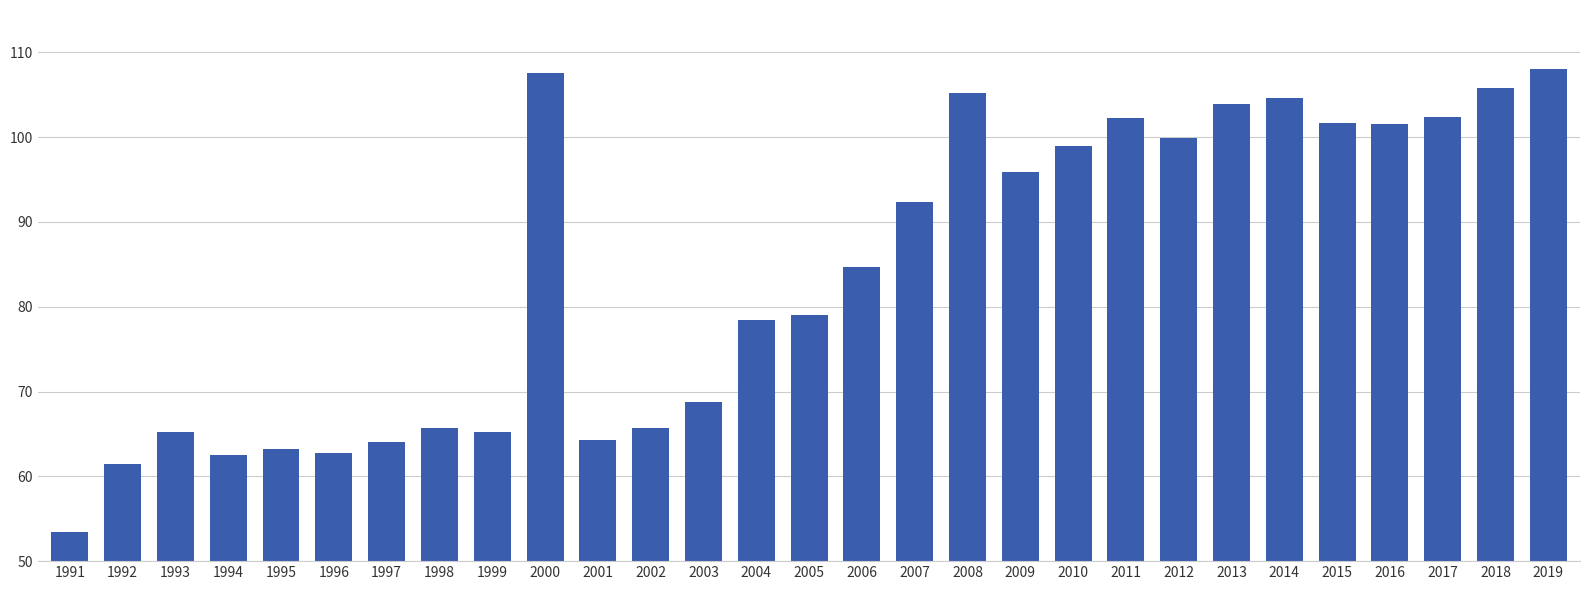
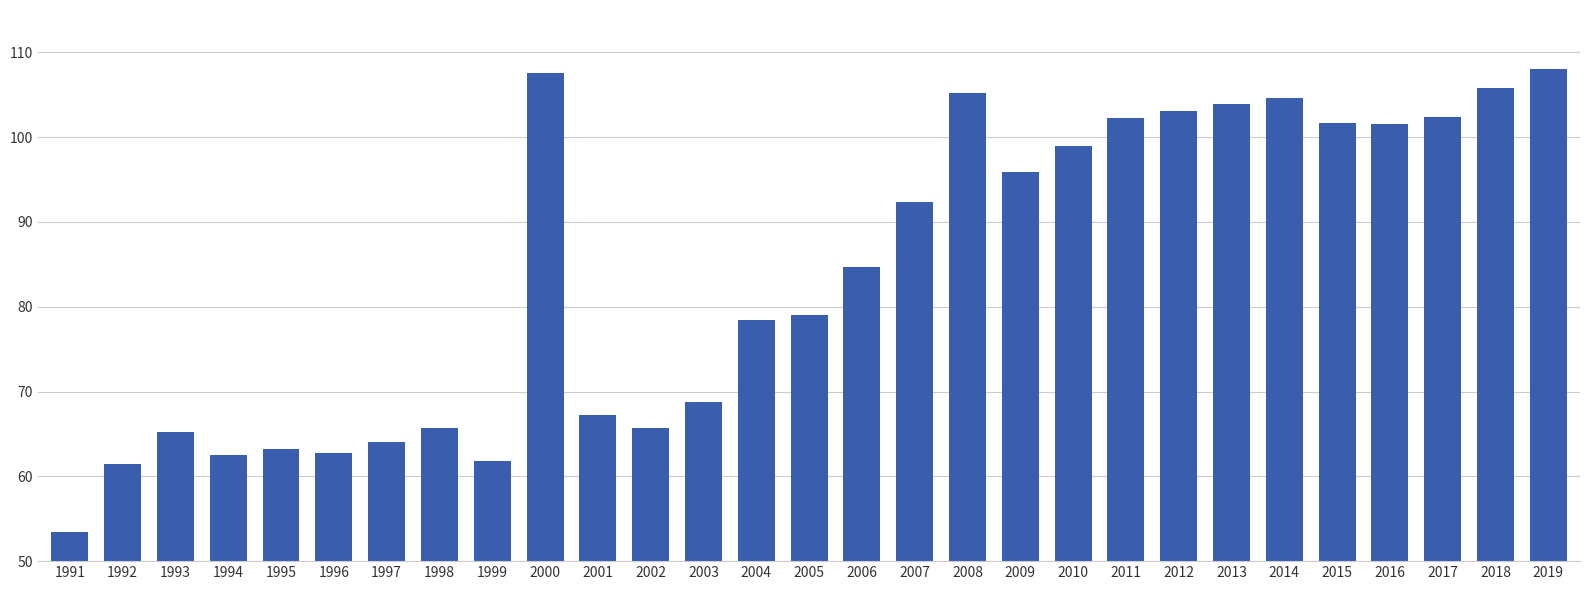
1999: 65 -> 62
2001: 64 -> 67
2012: 100 -> 103
